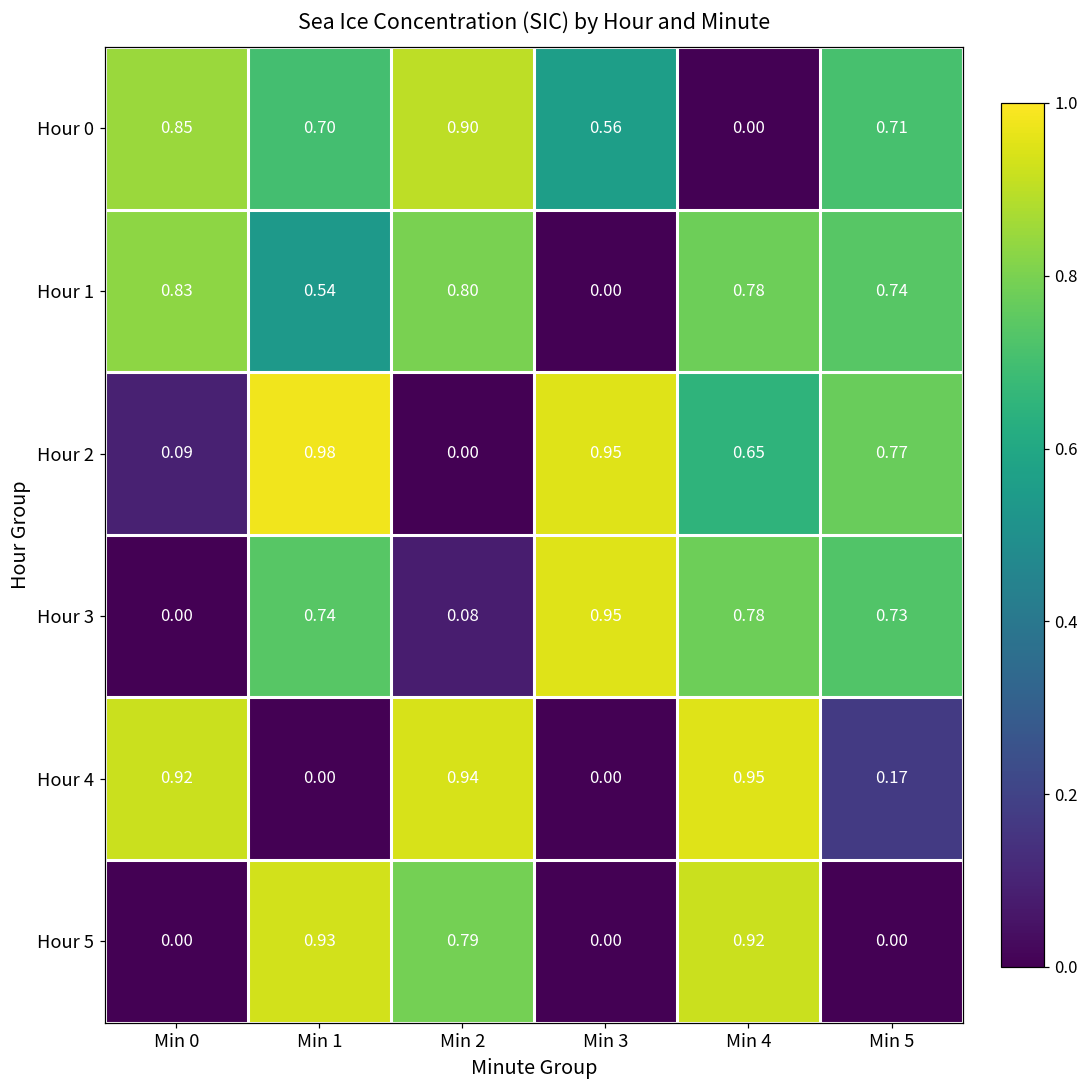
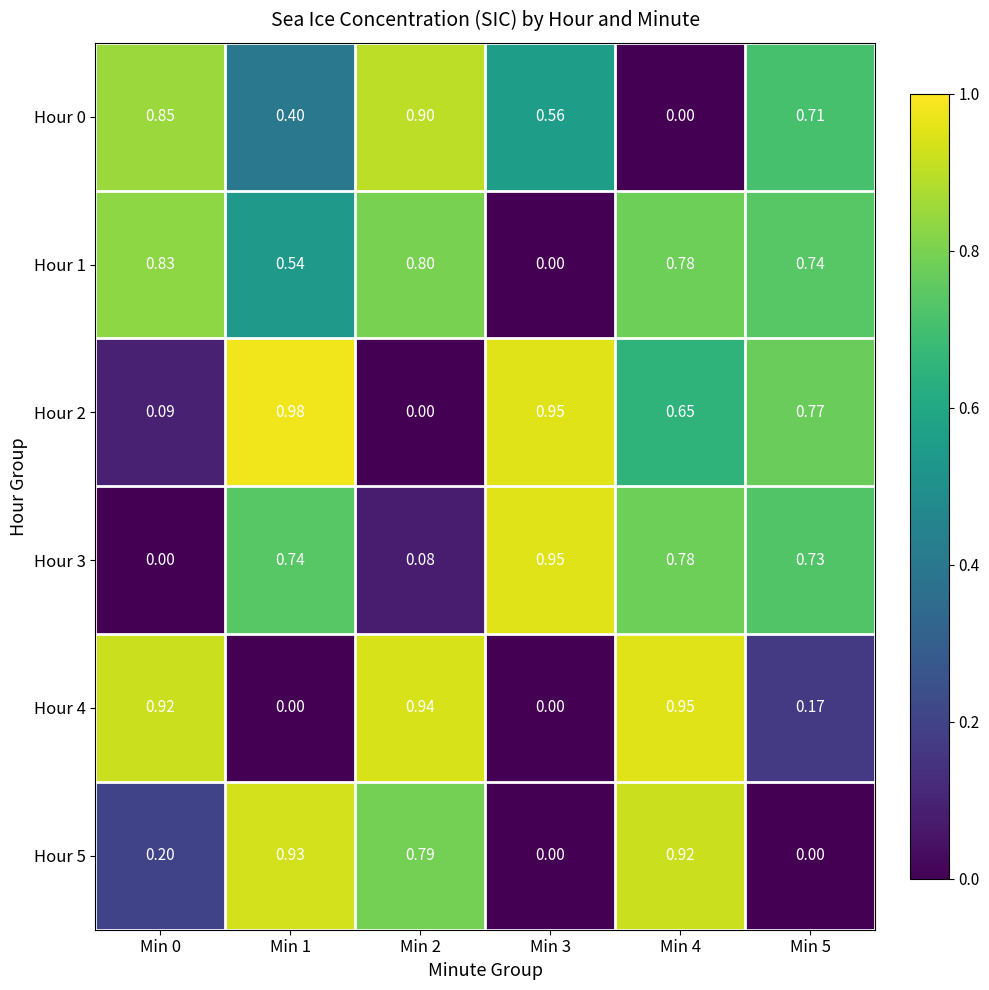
Hour 0, Min 1: 0.70 -> 0.40
Hour 5, Min 0: 0.00 -> 0.20
